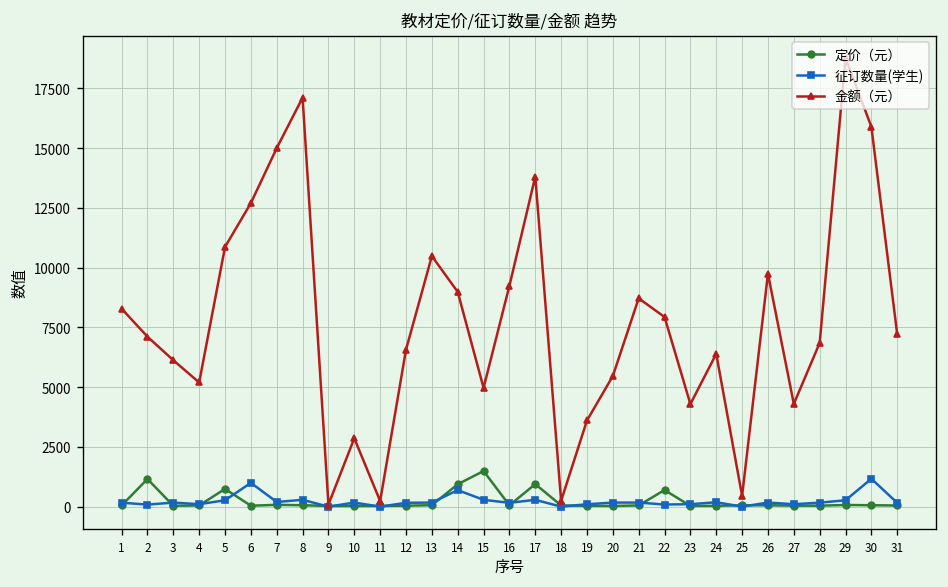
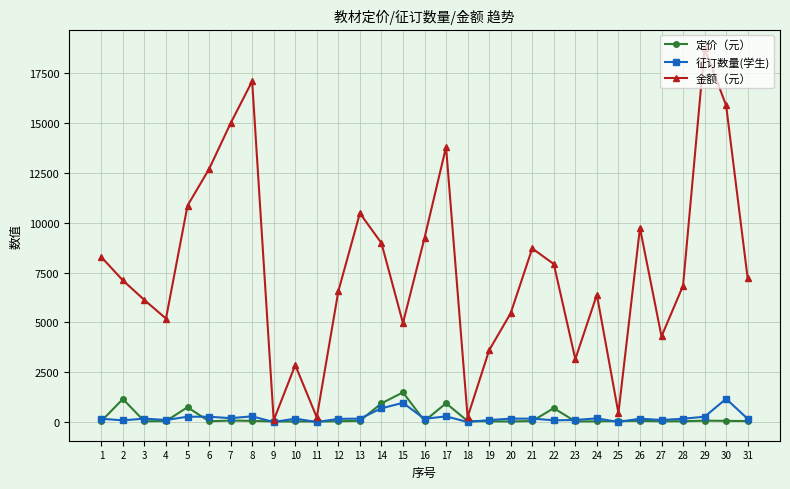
征订数量(学生), 6: 1000 -> 300
征订数量(学生), 15: 300 -> 1000
金额（元）, 23: 4300 -> 3200
